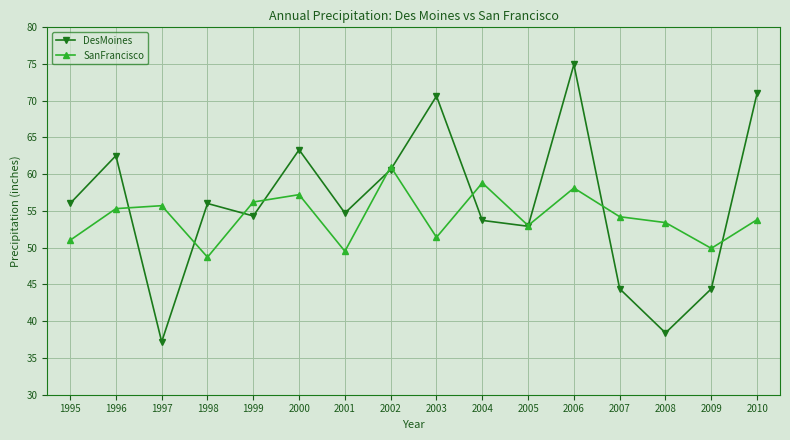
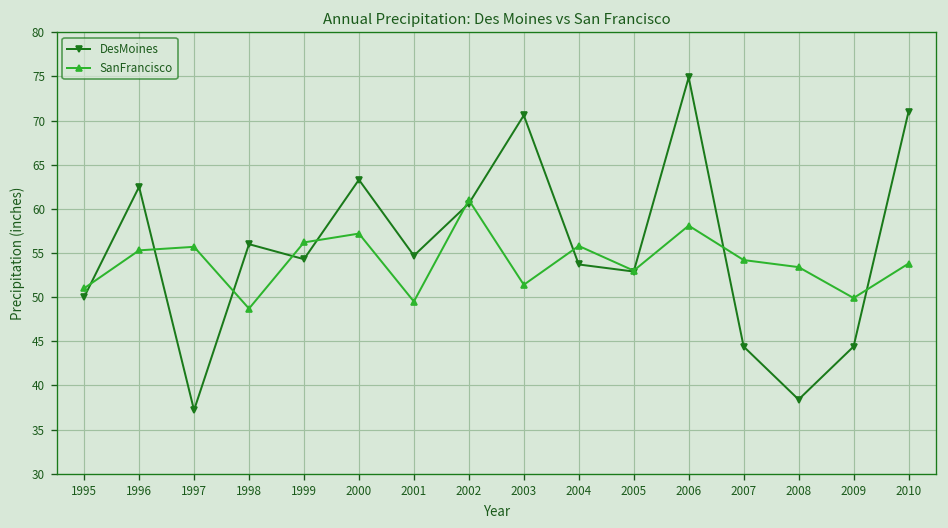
DesMoines, 1995: 56 -> 50
SanFrancisco, 2004: 59 -> 56
